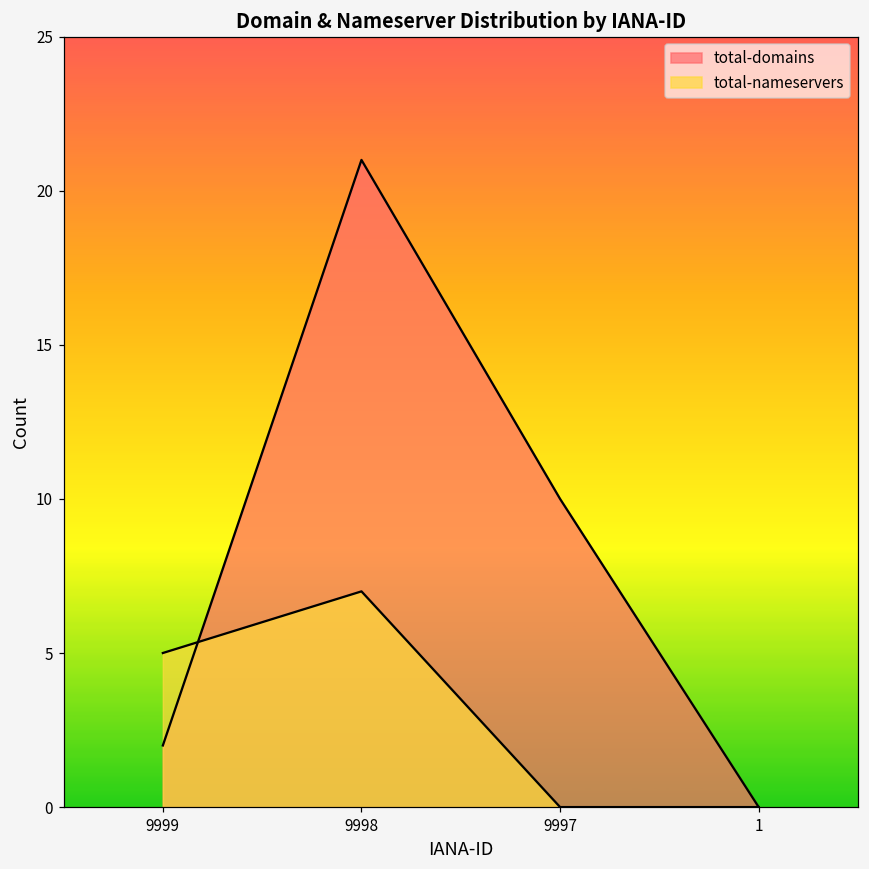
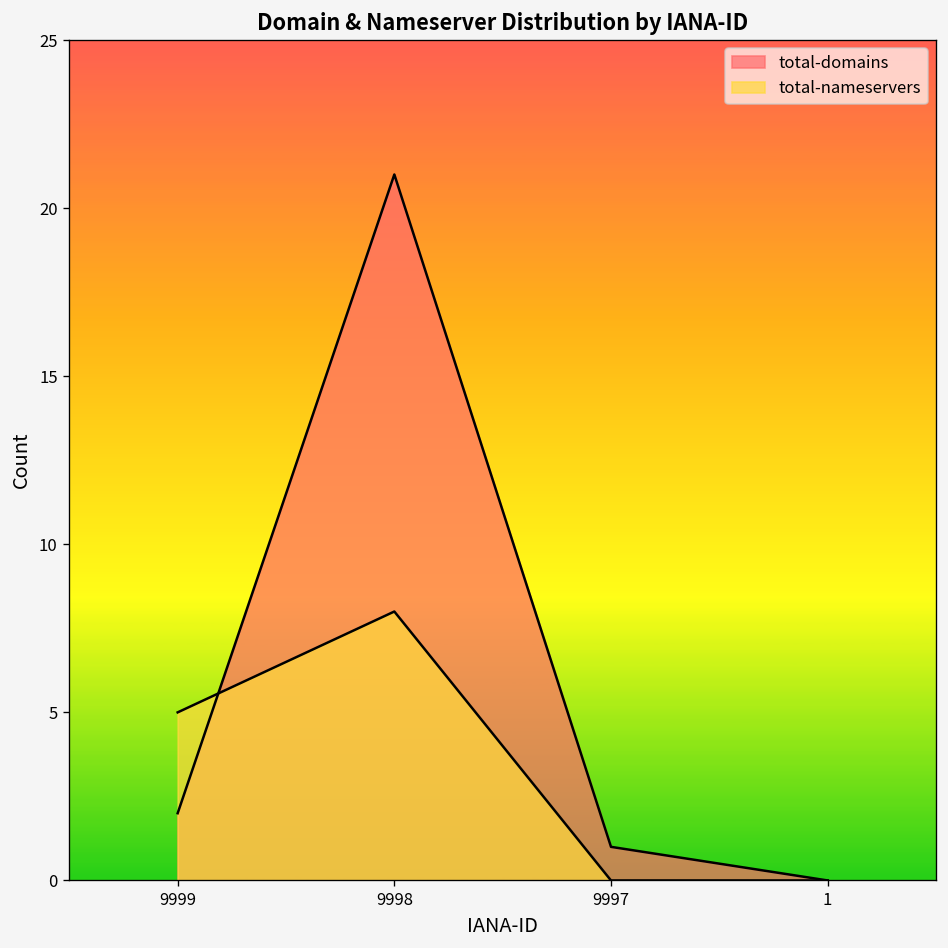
total-nameservers, 9998: 7 -> 8
total-domains, 9997: 10 -> 1
